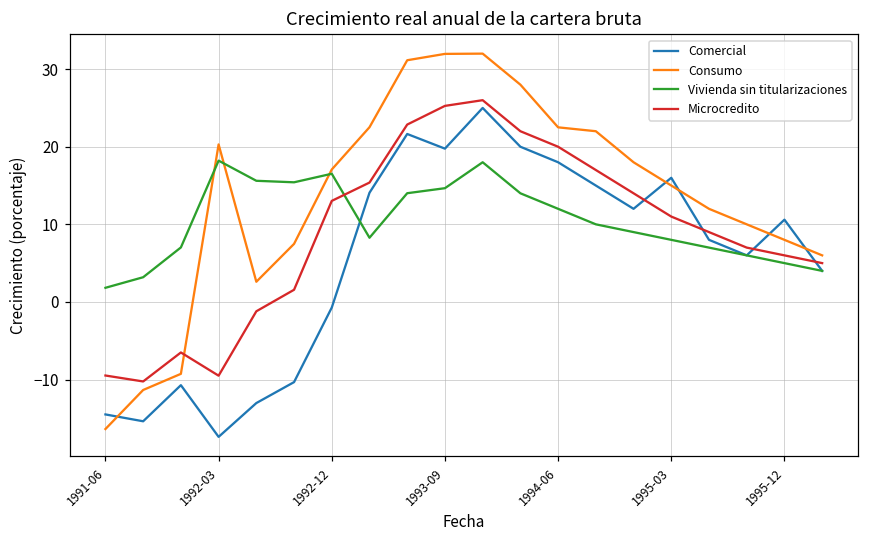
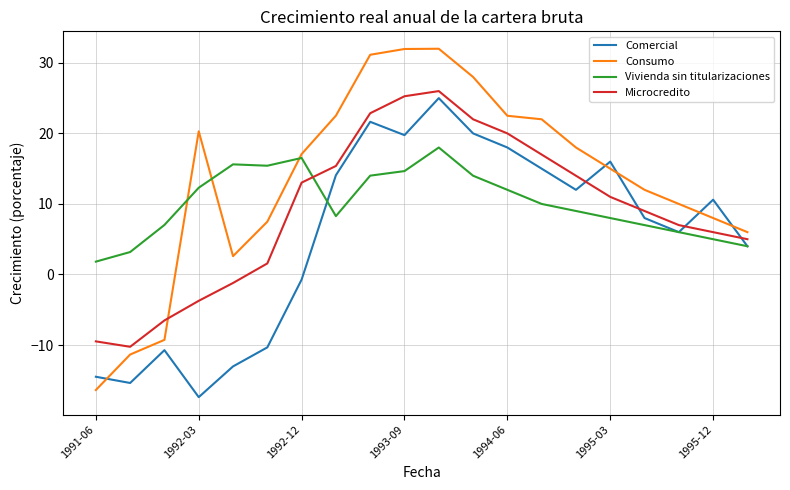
Vivienda sin titularizaciones, 1992-03: 18 -> 12
Microcredito, 1992-03: -10 -> -4
